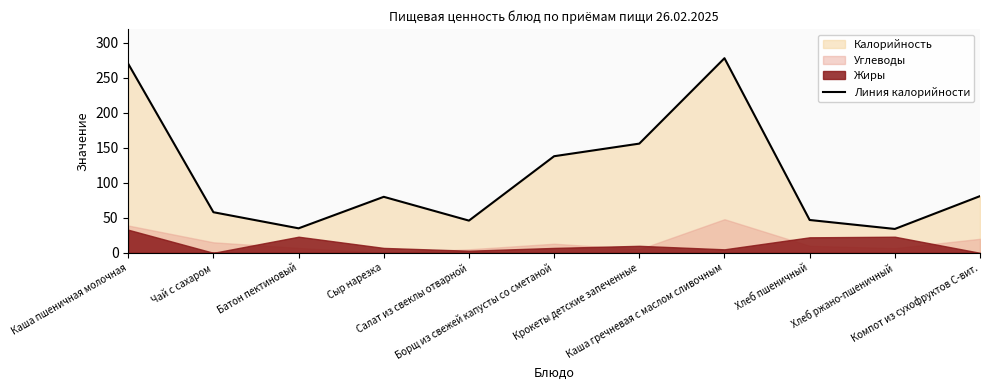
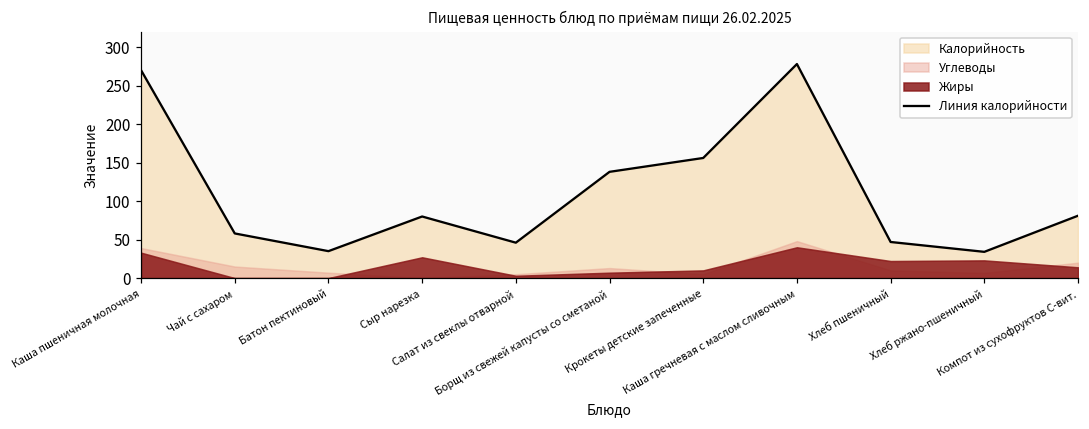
Жиры, Батон пектиновый: 20 -> 0
Жиры, Сыр нарезка: 10 -> 30
Жиры, Каша гречневая с маслом сливочным: 10 -> 40
Жиры, Компот из сухофруктов С-вит.: 0 -> 10
